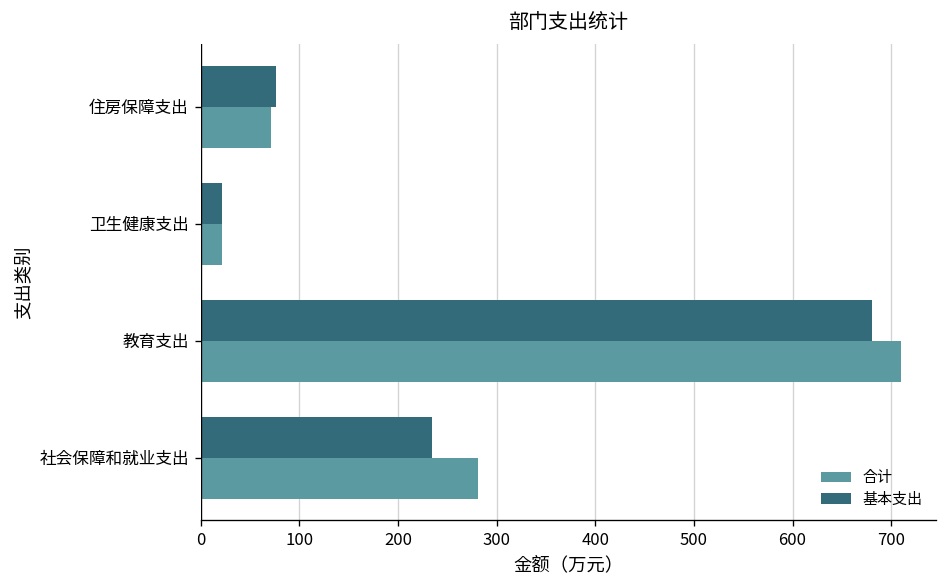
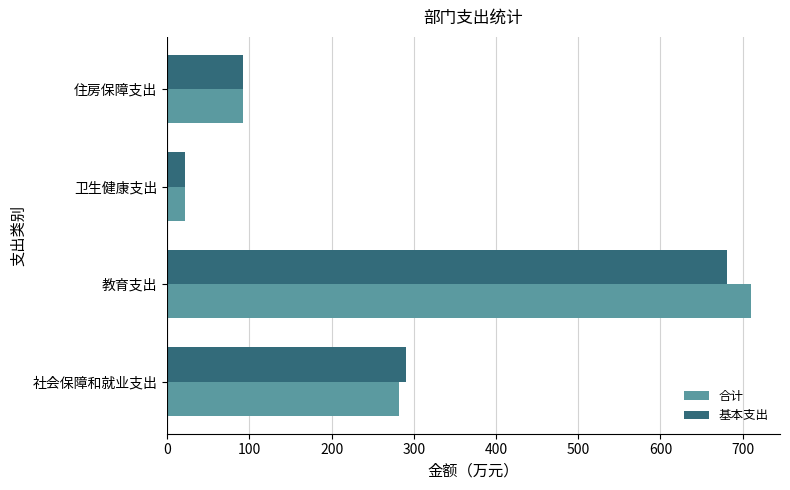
基本支出, 住房保障支出: 80 -> 90
合计, 住房保障支出: 70 -> 90
基本支出, 社会保障和就业支出: 230 -> 290
